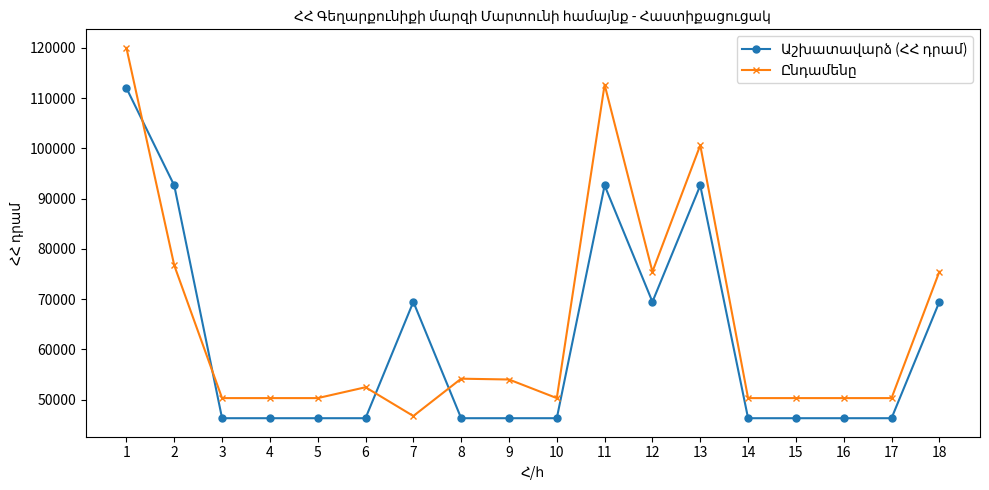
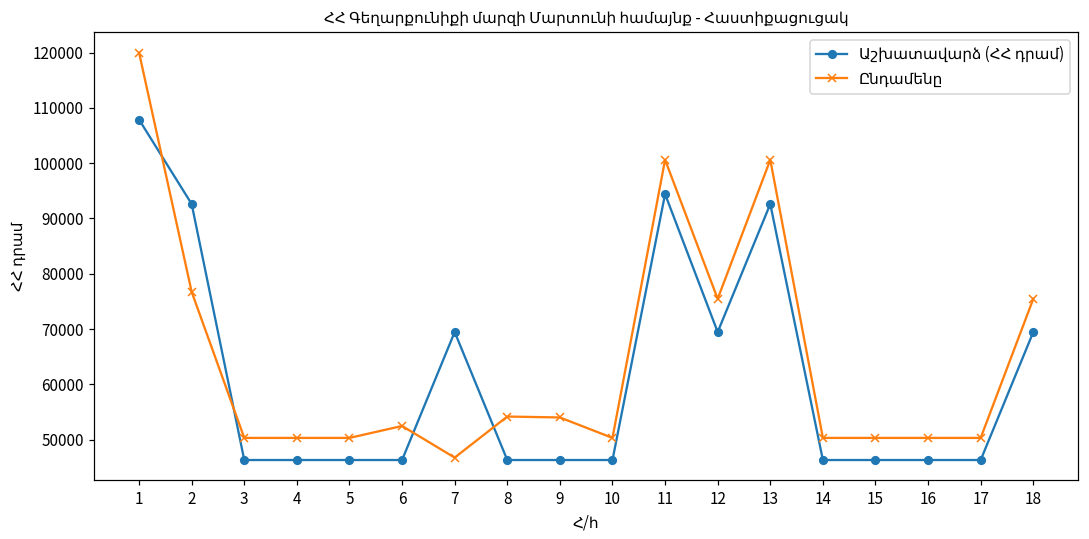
Աշխատավարձ (ՀՀ դրամ), 1: 112000 -> 108000
Աշխատավարձ (ՀՀ դրամ), 11: 93000 -> 94000
Ընդամենը, 11: 113000 -> 101000
